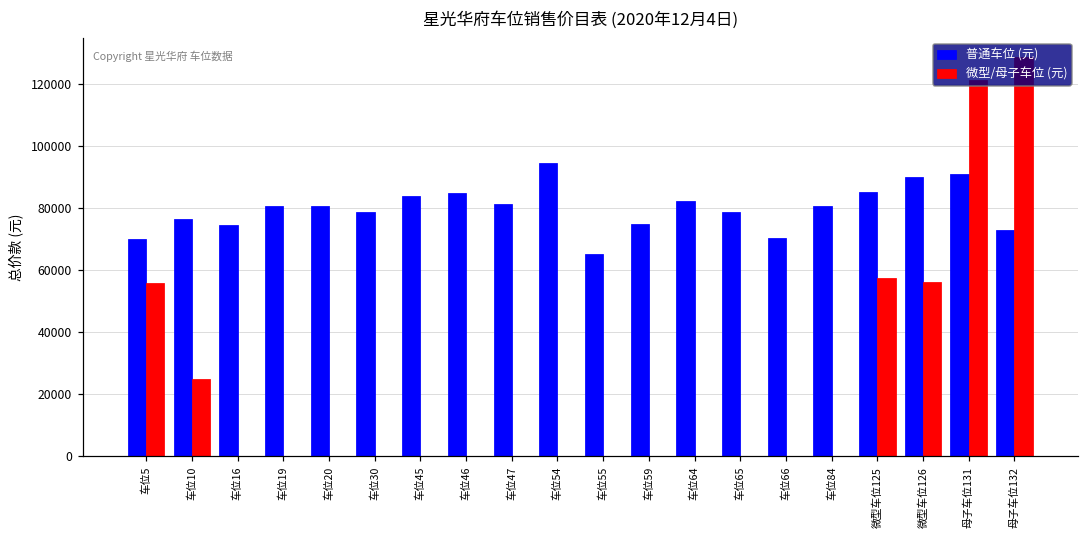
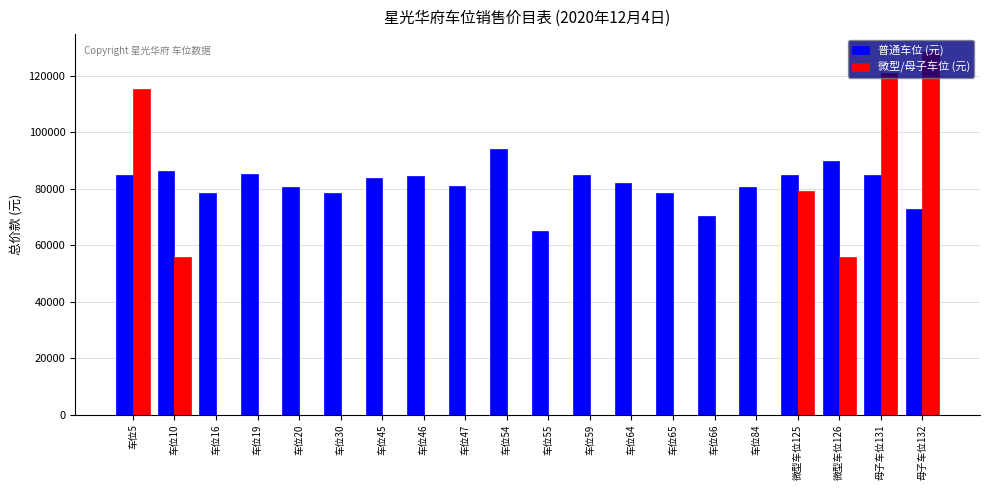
普通车位 (元), 车位5: 70000 -> 85000
微型/母子车位 (元), 车位5: 56000 -> 115000
普通车位 (元), 车位10: 76000 -> 86000
微型/母子车位 (元), 车位10: 25000 -> 56000
普通车位 (元), 车位16: 75000 -> 79000
普通车位 (元), 车位19: 81000 -> 85000
普通车位 (元), 车位59: 75000 -> 85000
微型/母子车位 (元), 微型车位125: 57000 -> 79000
普通车位 (元), 母子车位131: 91000 -> 85000
